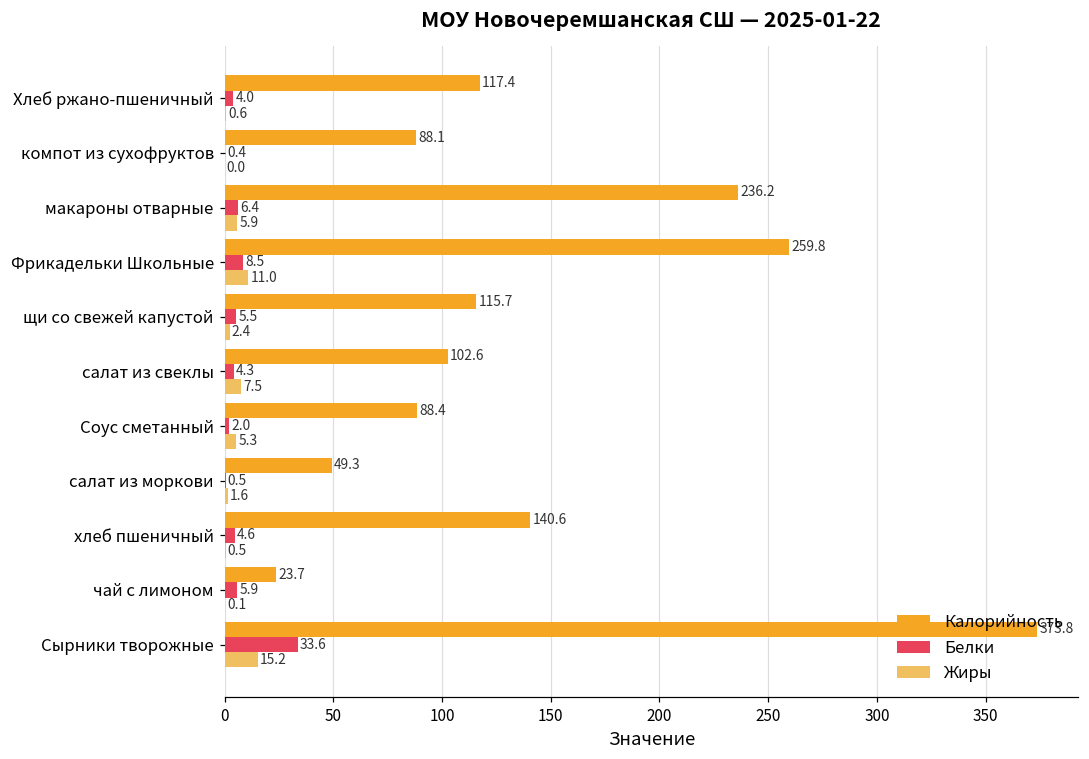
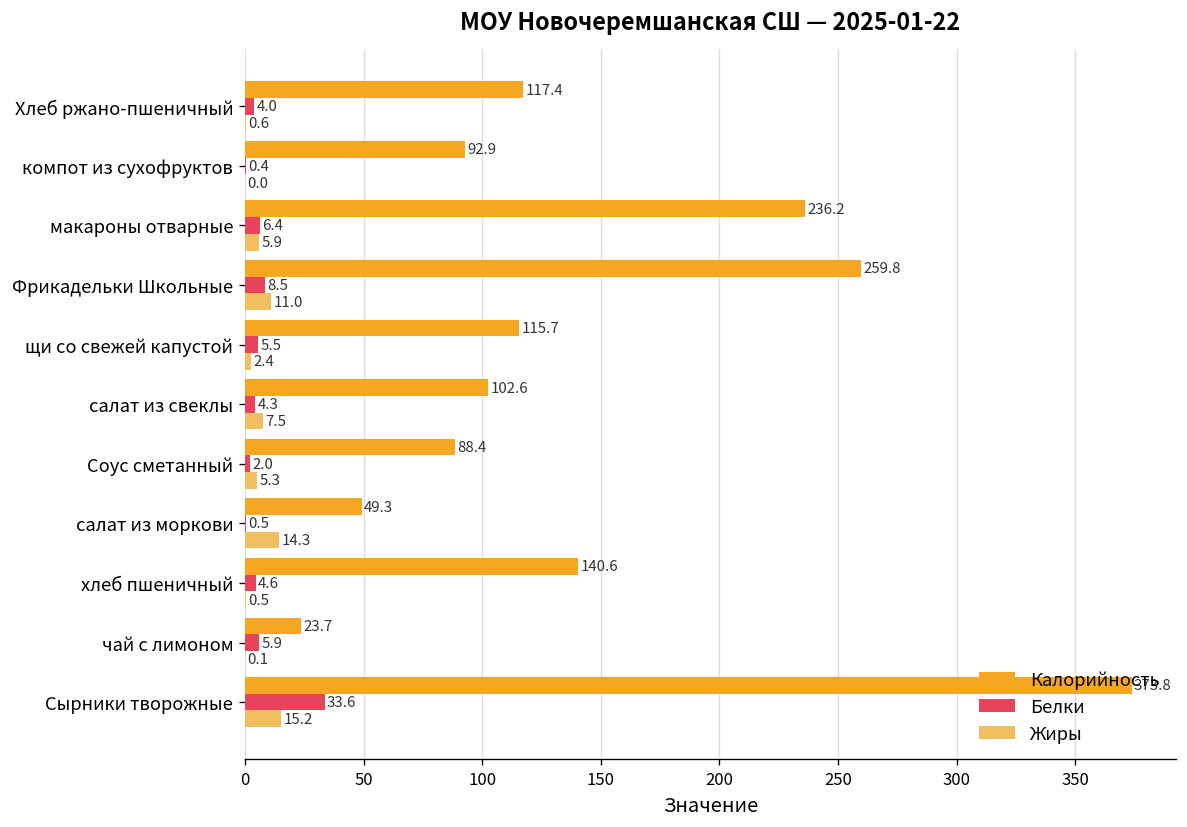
Калорийность, компот из сухофруктов: 88.1 -> 92.9
Жиры, салат из моркови: 1.6 -> 14.3
